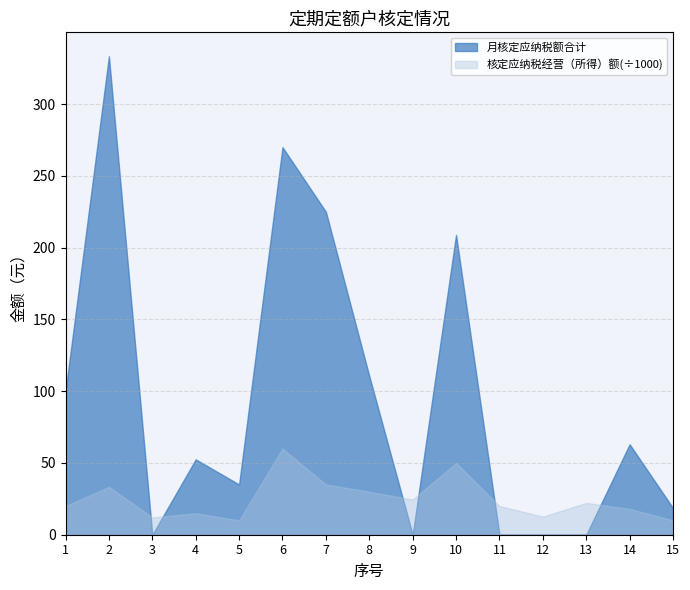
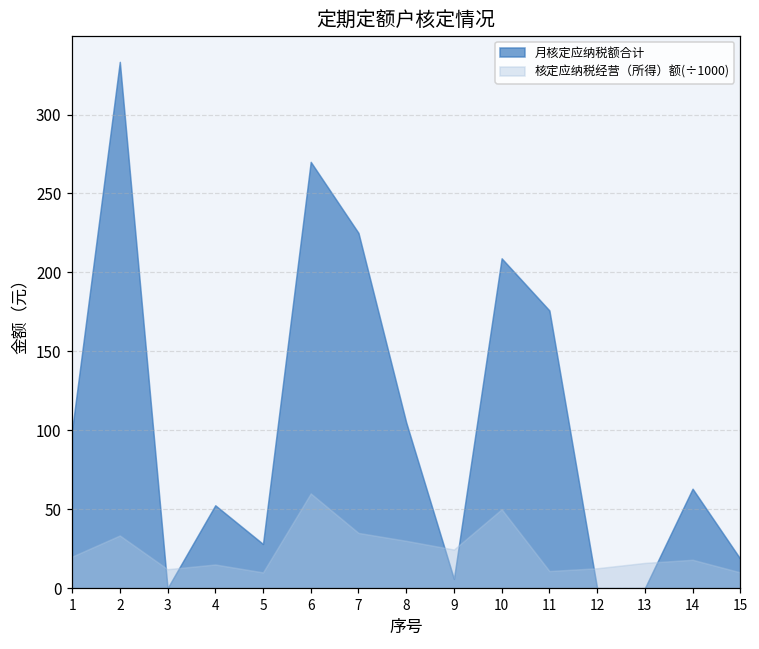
月核定应纳税额合计, 5: 35 -> 28
月核定应纳税额合计, 8: 111 -> 105
月核定应纳税额合计, 9: 0 -> 6
月核定应纳税额合计, 11: 0 -> 176
核定应纳税经营（所得）额(÷1000), 11: 20 -> 11
核定应纳税经营（所得）额(÷1000), 13: 22 -> 16
